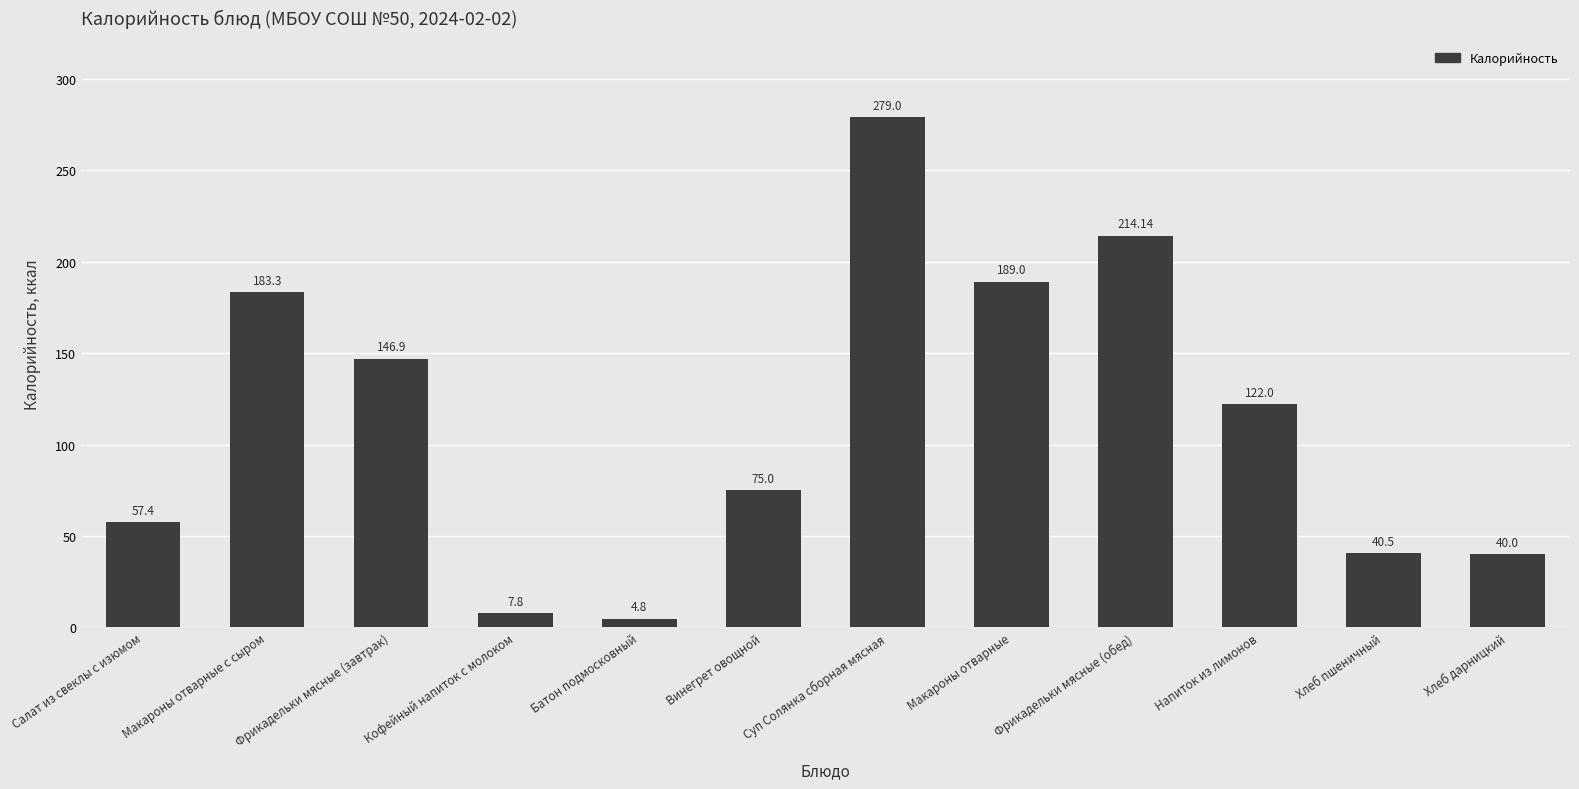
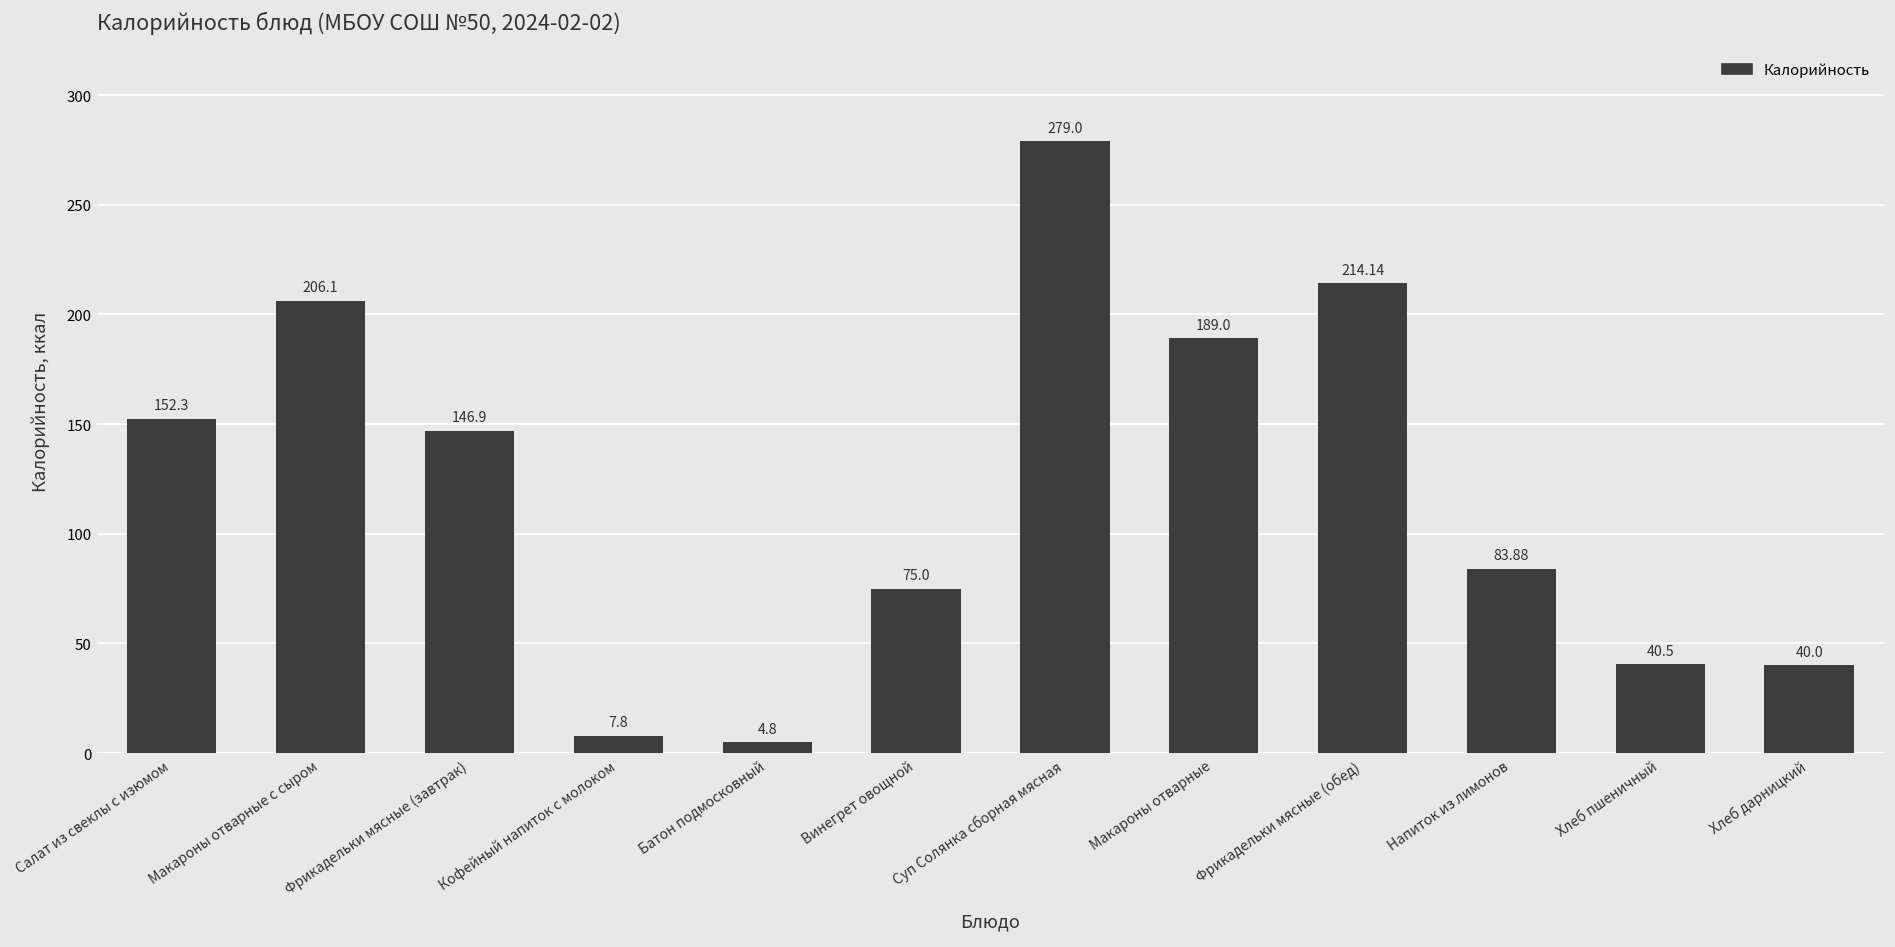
Салат из свеклы с изюмом: 57.4 -> 152.3
Макароны отварные с сыром: 183.3 -> 206.1
Напиток из лимонов: 122.0 -> 83.88
